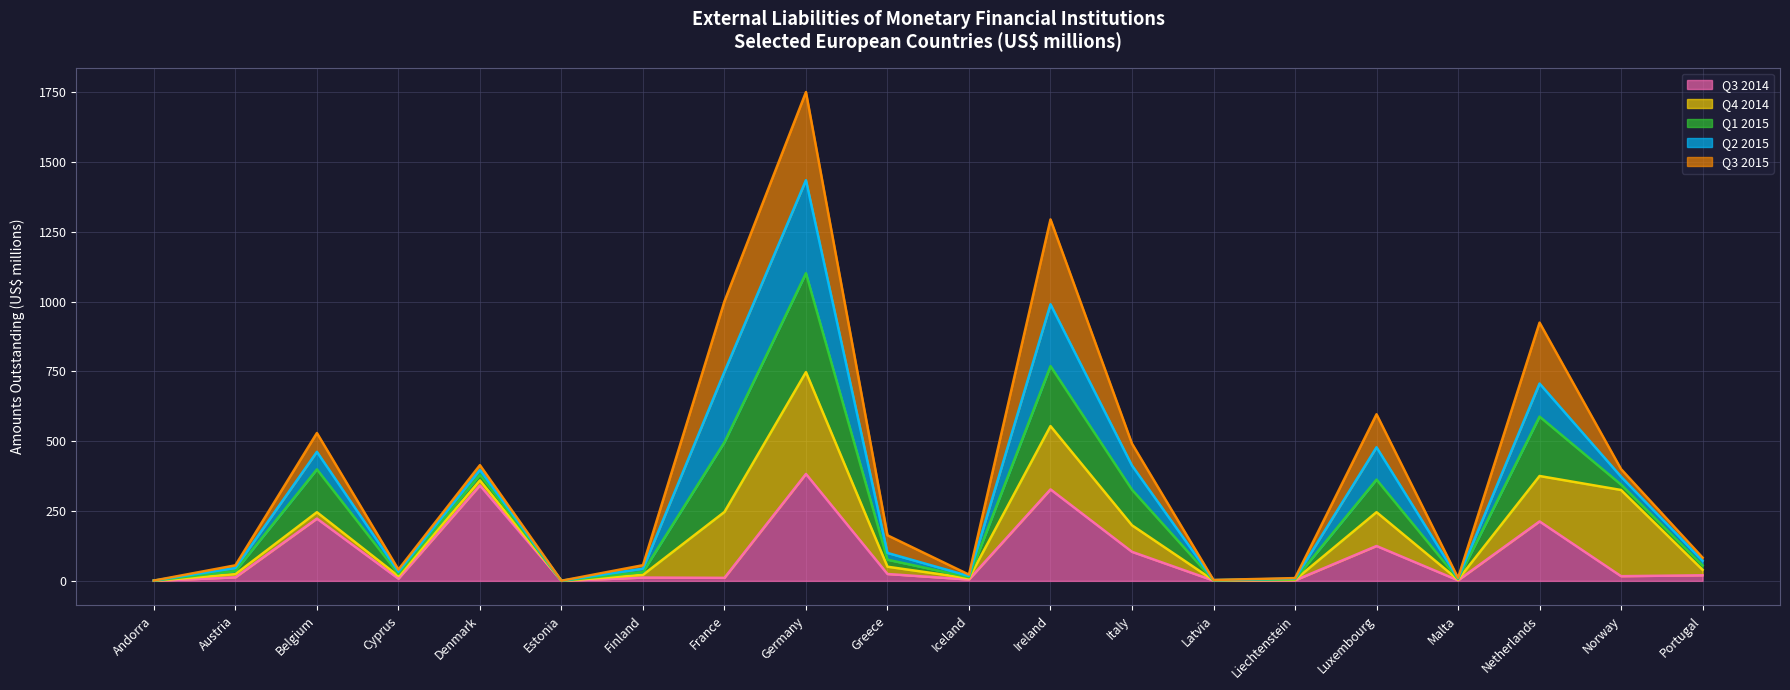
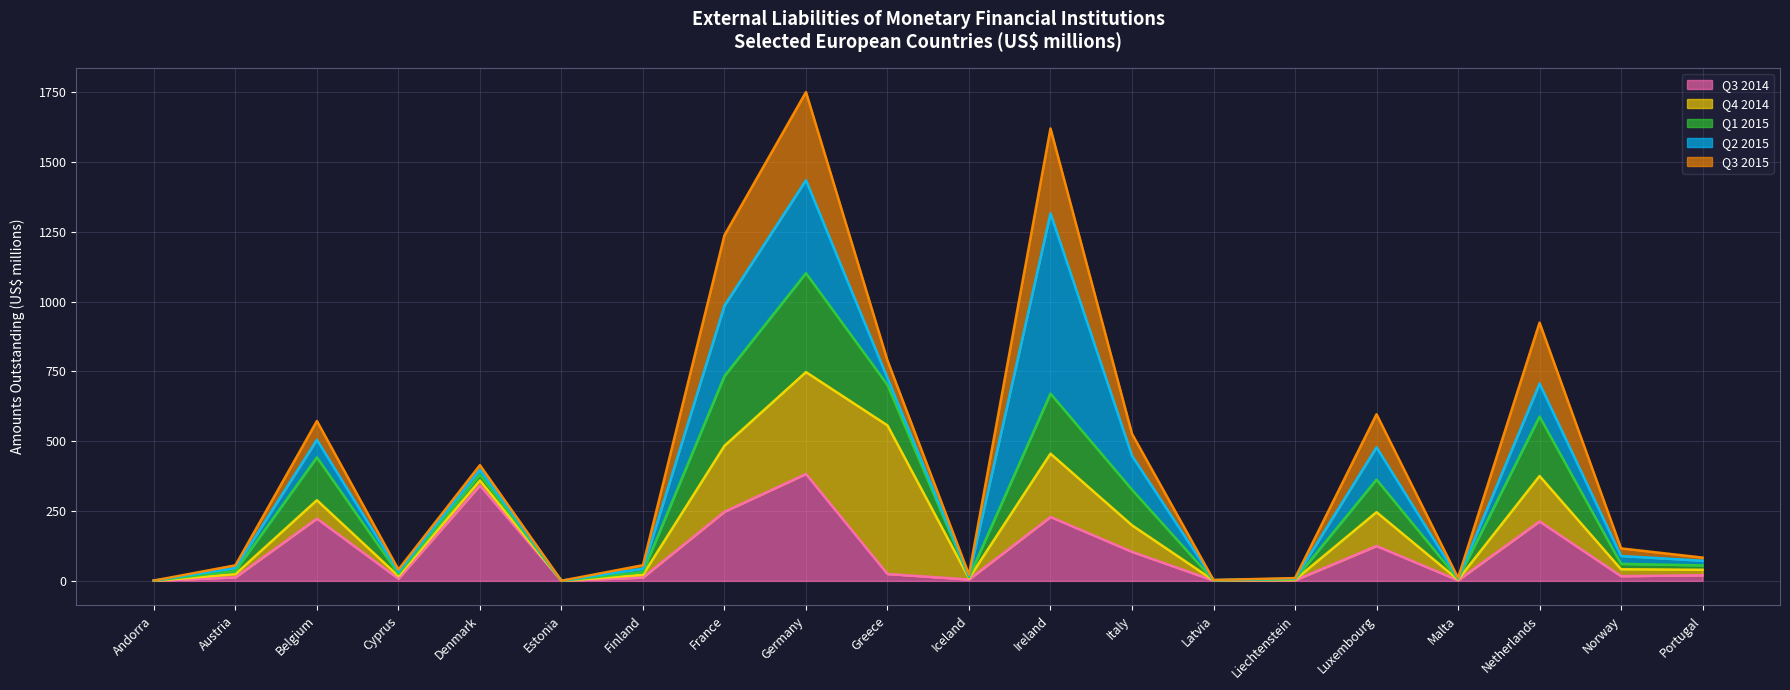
Q4 2014, Belgium: 20 -> 70
Q3 2014, France: 10 -> 250
Q4 2014, Greece: 30 -> 530
Q1 2015, Greece: 30 -> 140
Q3 2014, Ireland: 330 -> 230
Q2 2015, Ireland: 220 -> 650
Q2 2015, Italy: 90 -> 120
Q4 2014, Norway: 310 -> 20
